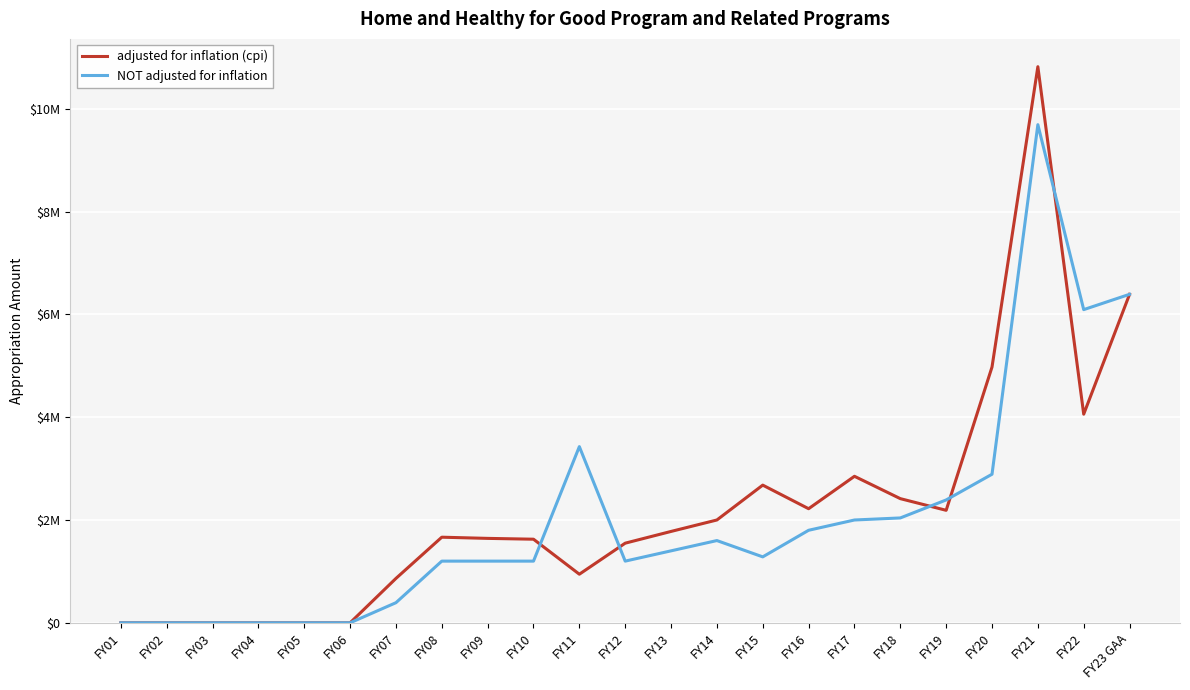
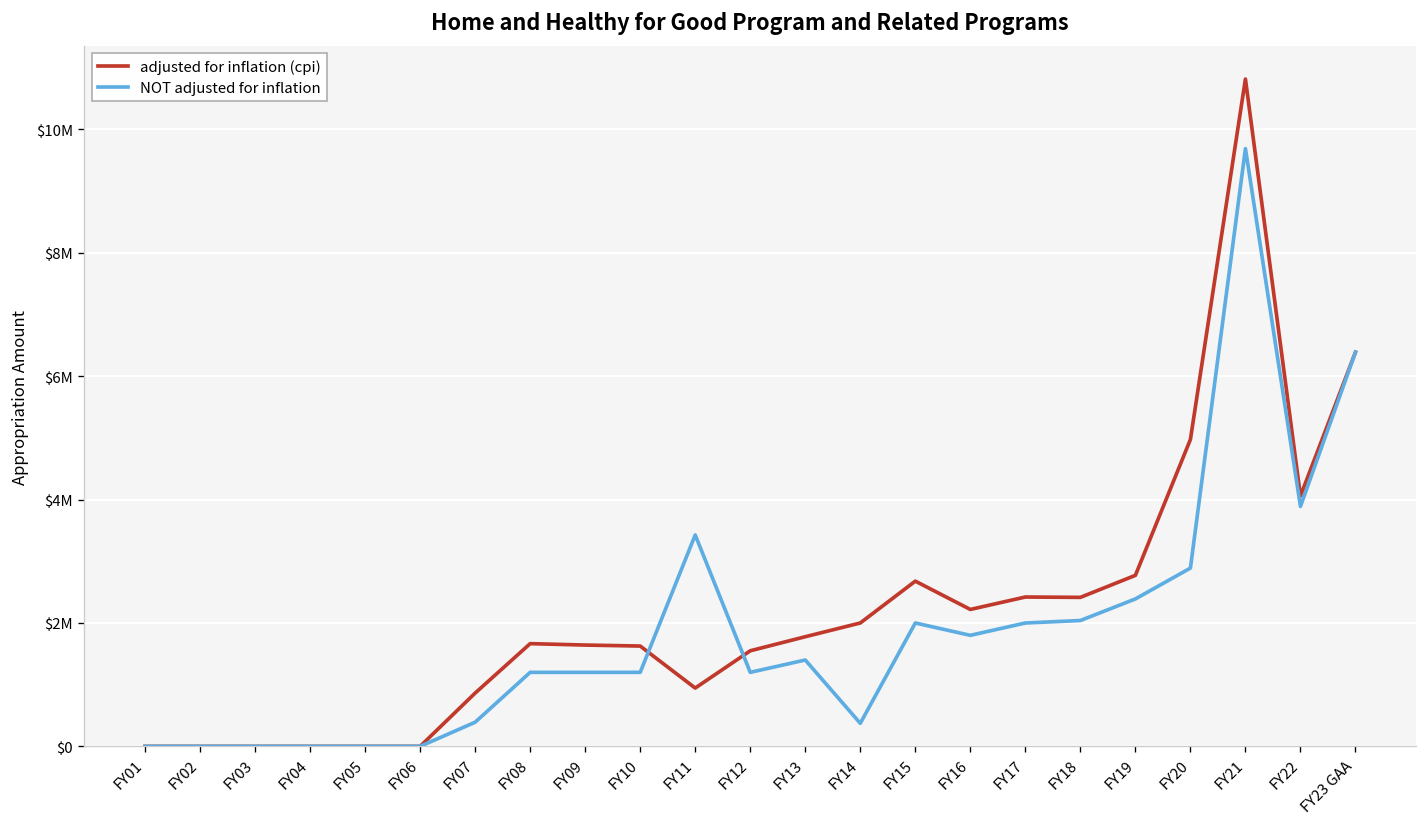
NOT adjusted for inflation, FY14: $1600000 -> $400000
NOT adjusted for inflation, FY15: $1300000 -> $2000000
adjusted for inflation (cpi), FY17: $2900000 -> $2400000
adjusted for inflation (cpi), FY19: $2200000 -> $2800000
NOT adjusted for inflation, FY22: $6100000 -> $3900000
